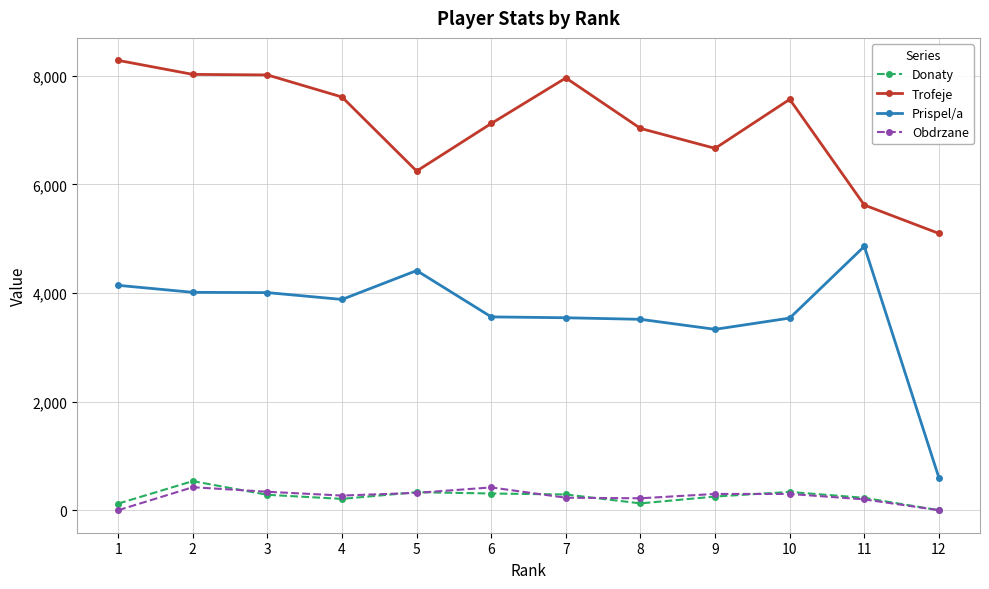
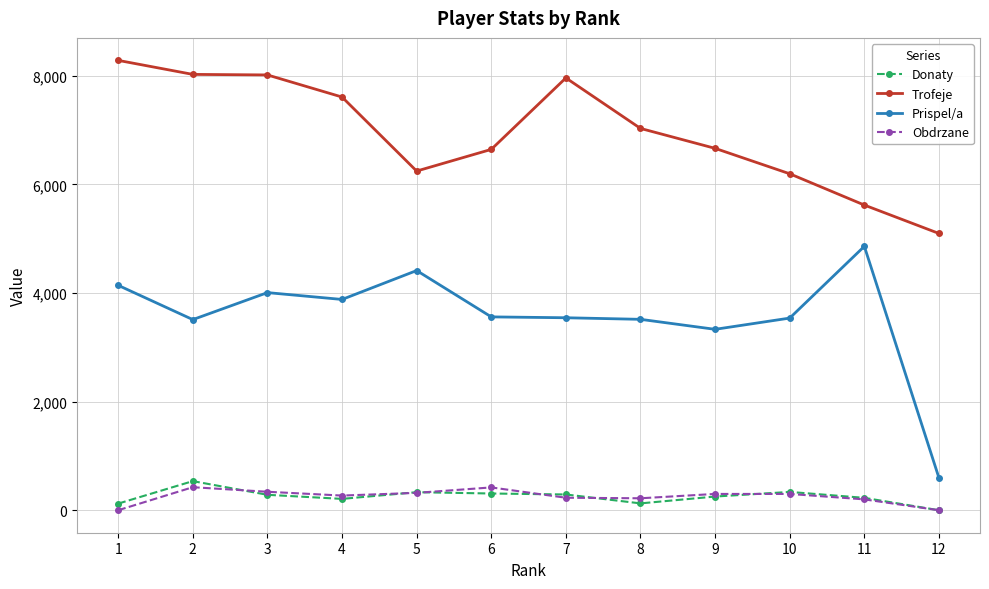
Prispel/a, 2: 4,000 -> 3,500
Trofeje, 6: 7,100 -> 6,600
Trofeje, 10: 7,600 -> 6,200
